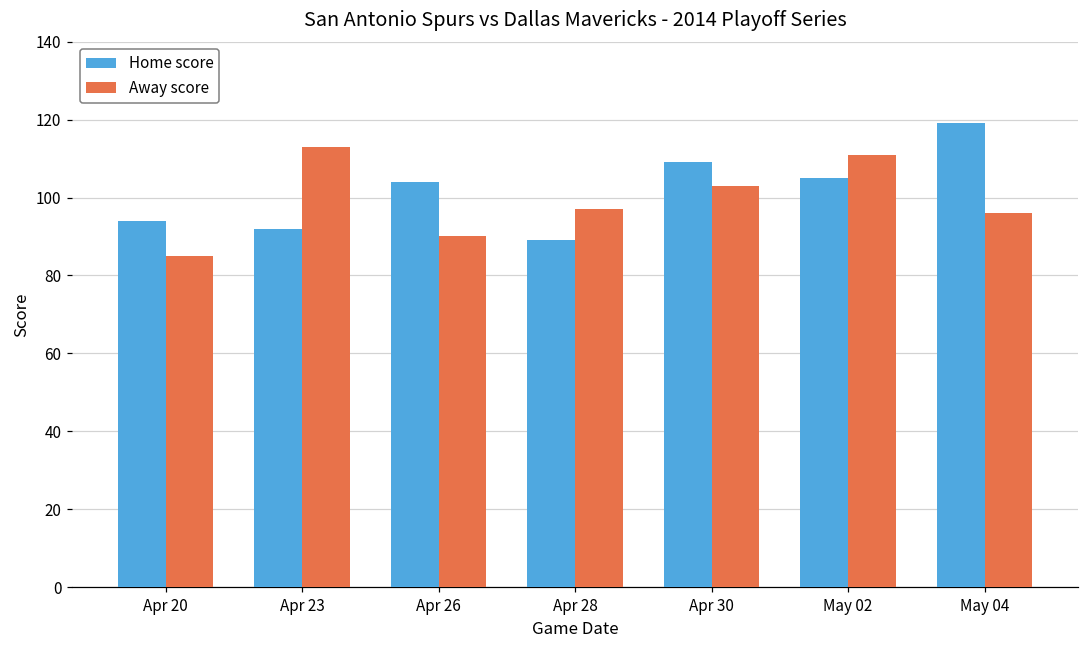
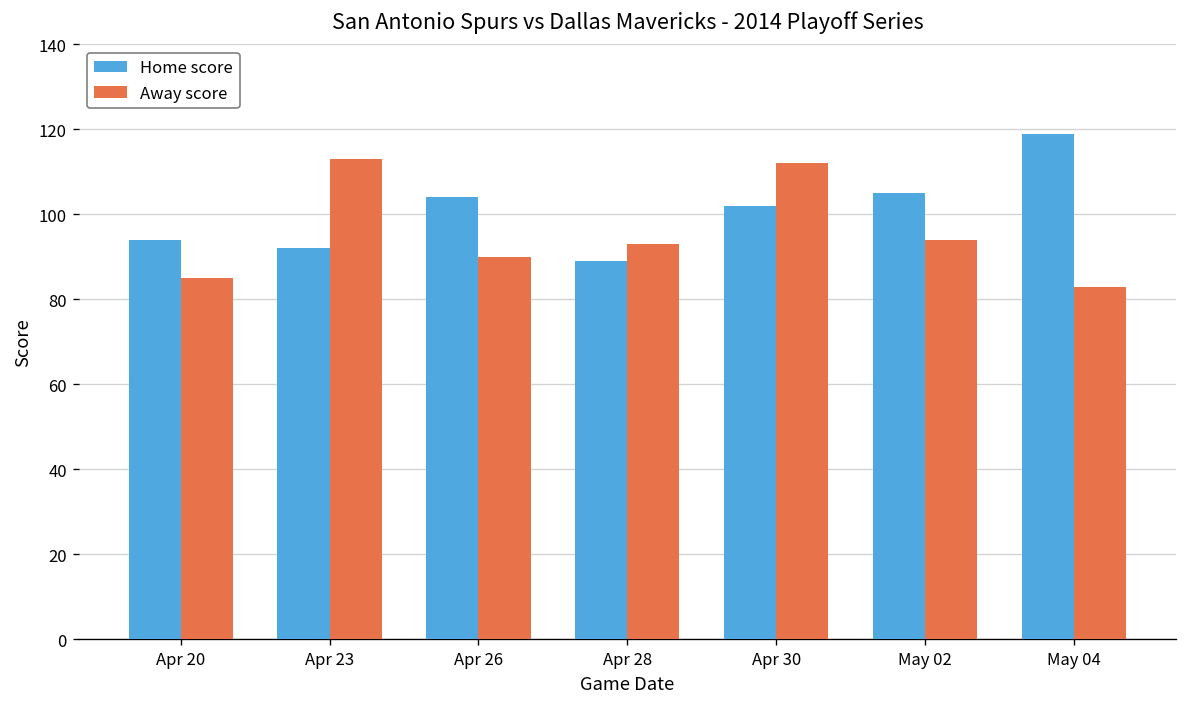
Away score, Apr 28: 97 -> 93
Home score, Apr 30: 109 -> 102
Away score, Apr 30: 103 -> 112
Away score, May 02: 111 -> 94
Away score, May 04: 96 -> 83
